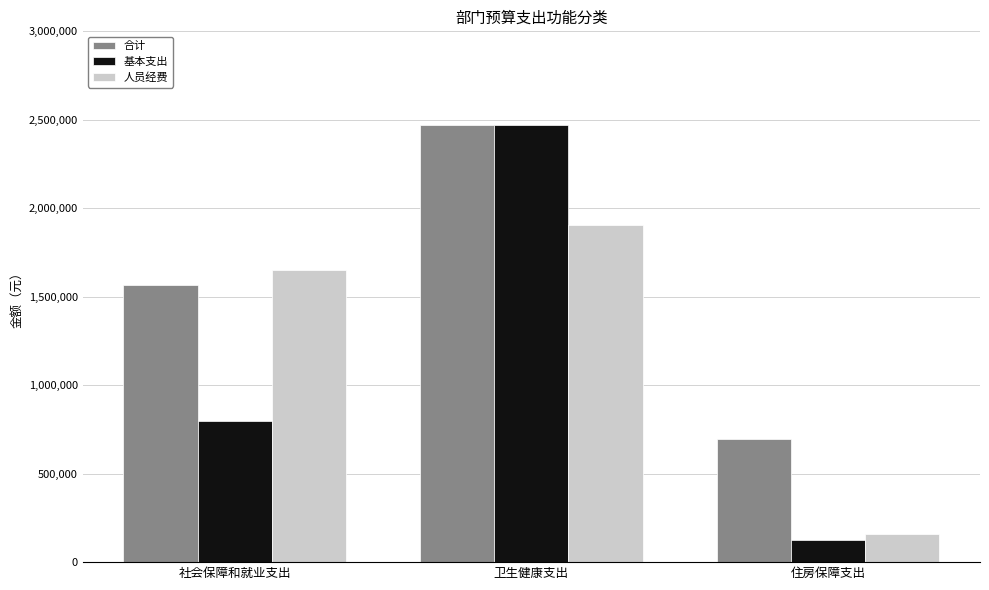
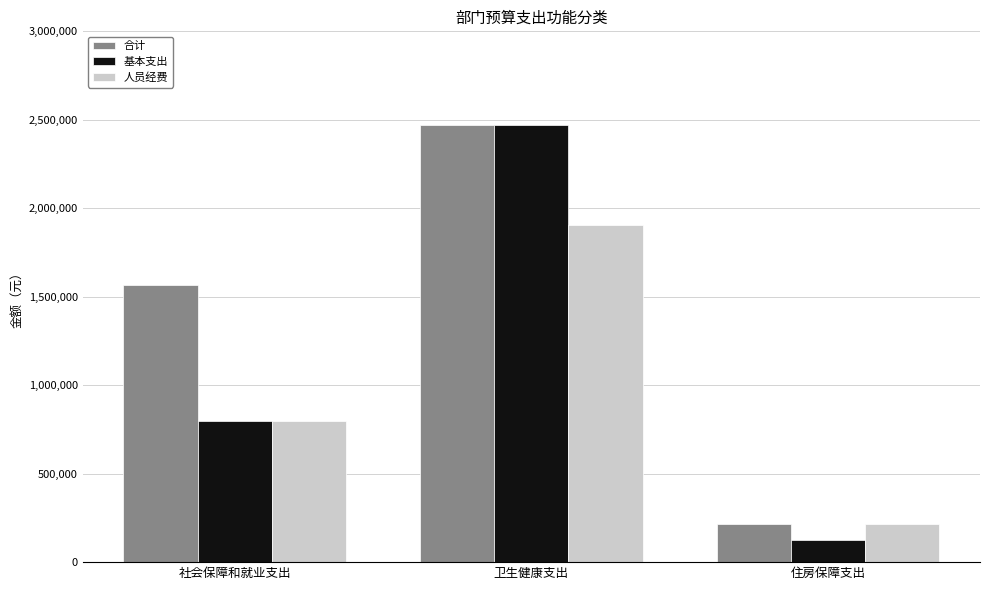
人员经费, 社会保障和就业支出: 1,650,000 -> 800,000
合计, 住房保障支出: 700,000 -> 220,000
人员经费, 住房保障支出: 160,000 -> 220,000
